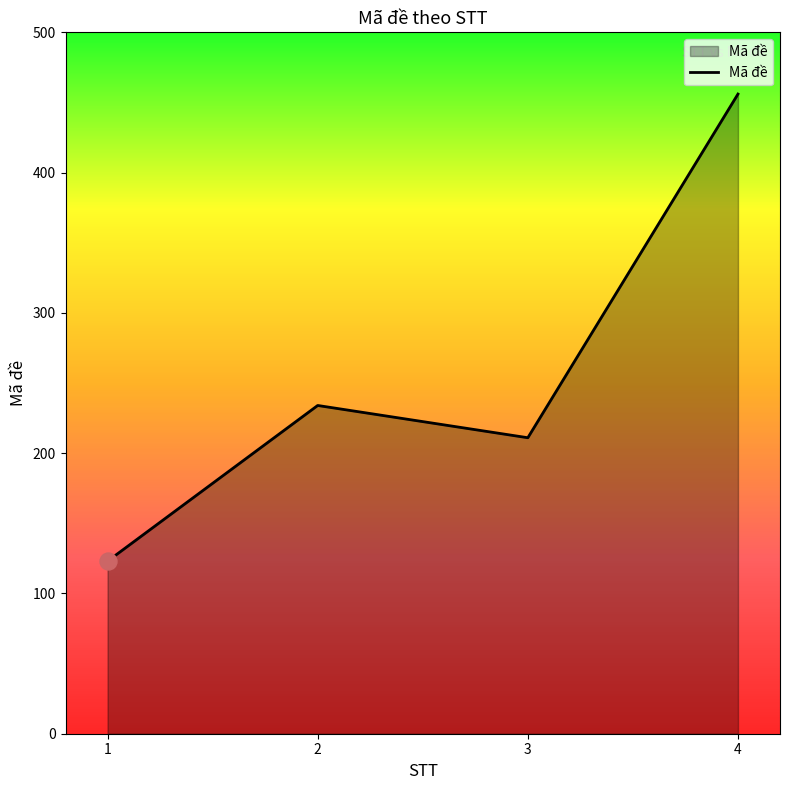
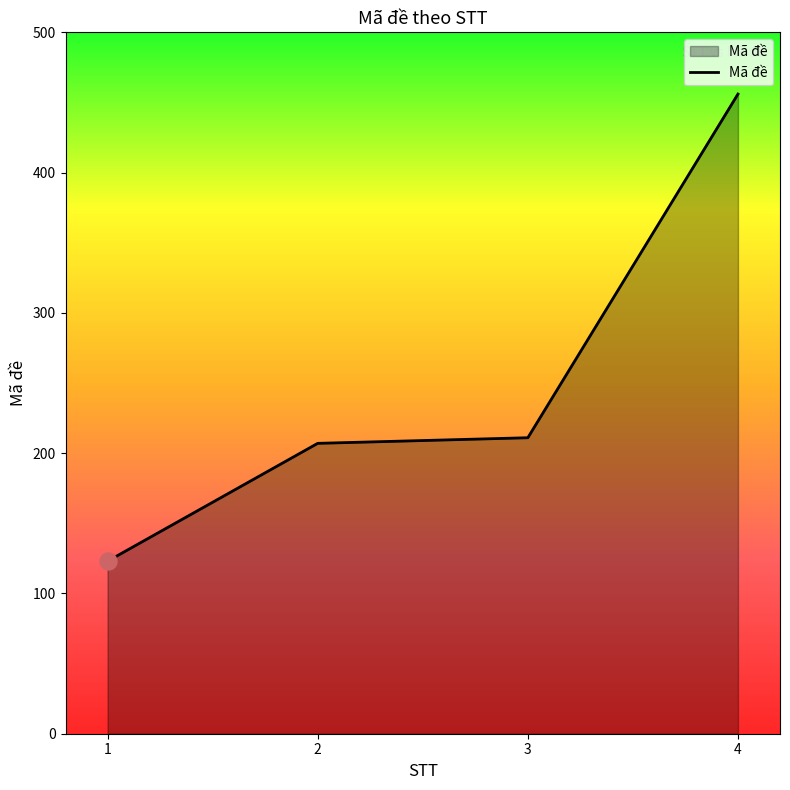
Mã đề, 2: 234 -> 207
